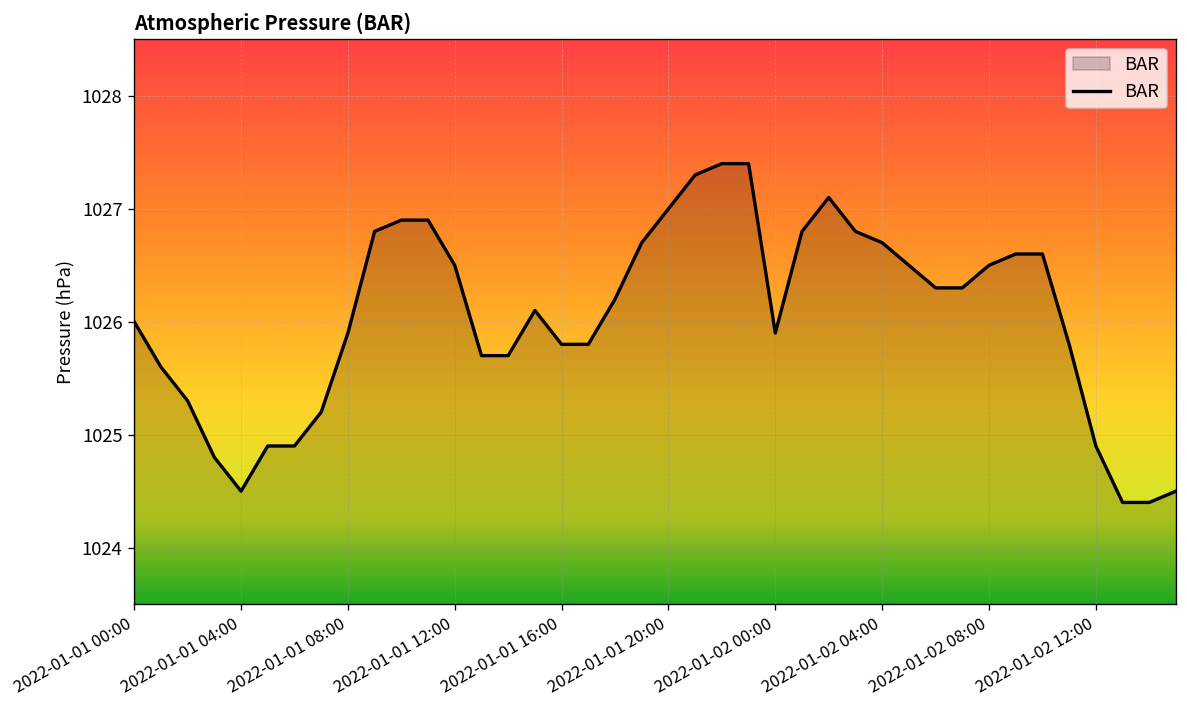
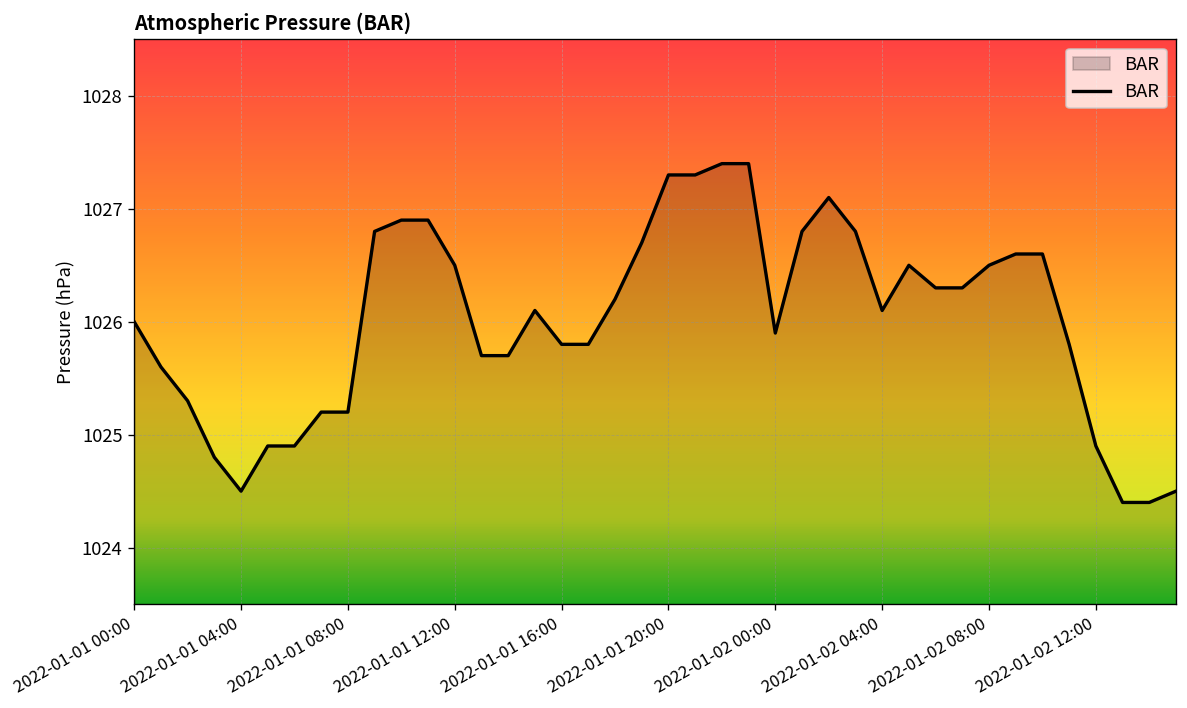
2022-01-01 08:00: 1025.9 -> 1025.2
2022-01-01 20:00: 1027.0 -> 1027.3
2022-01-02 04:00: 1026.7 -> 1026.1
